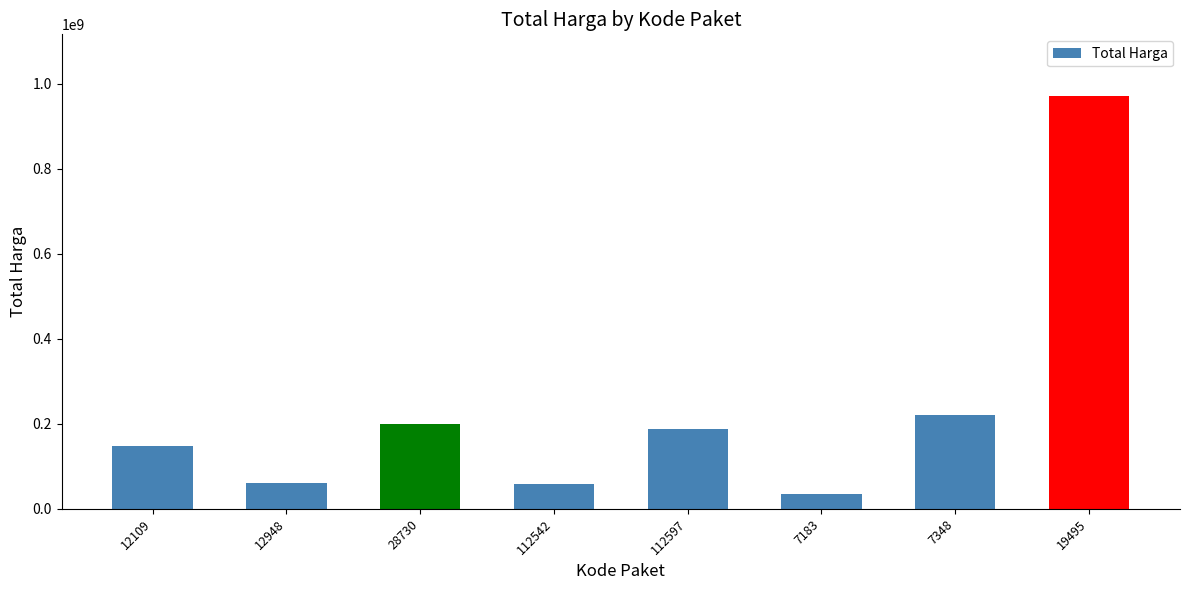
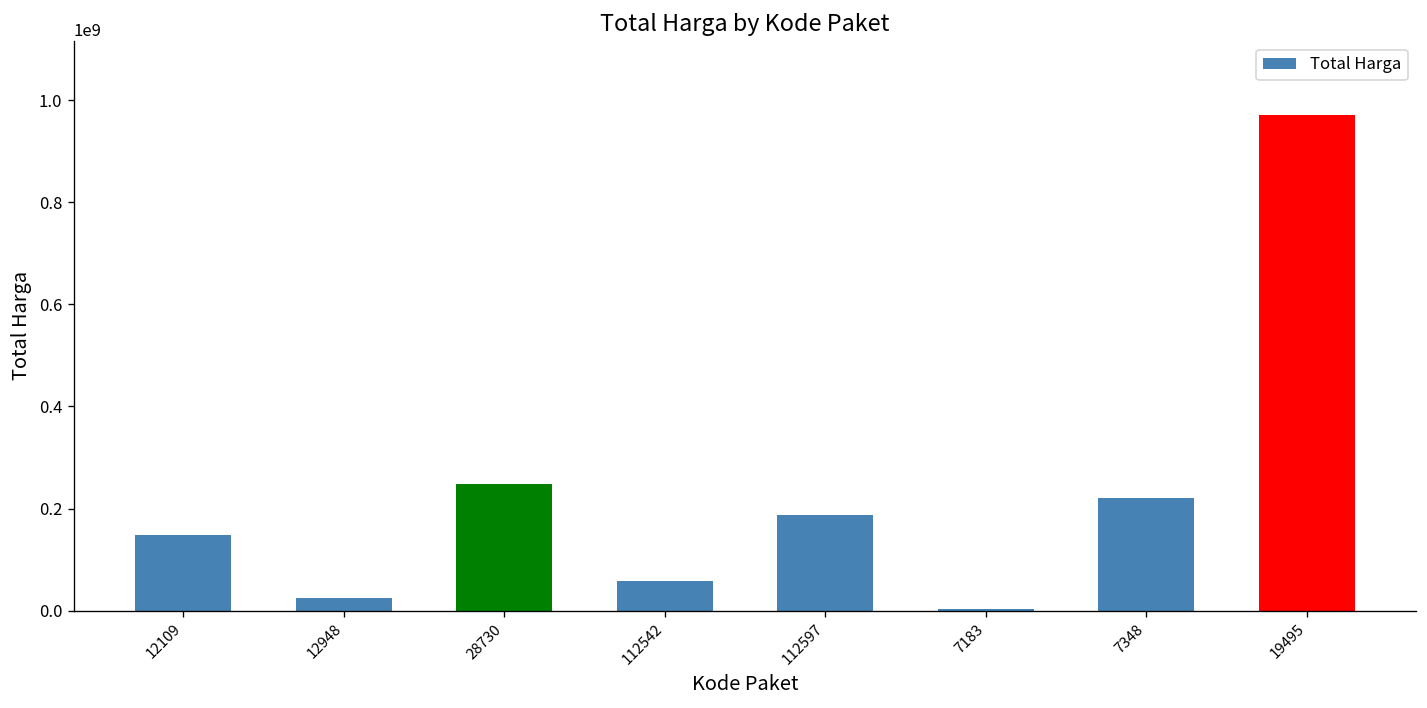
12948: 60000000 -> 20000000
28730: 200000000 -> 250000000
7183: 30000000 -> 0
